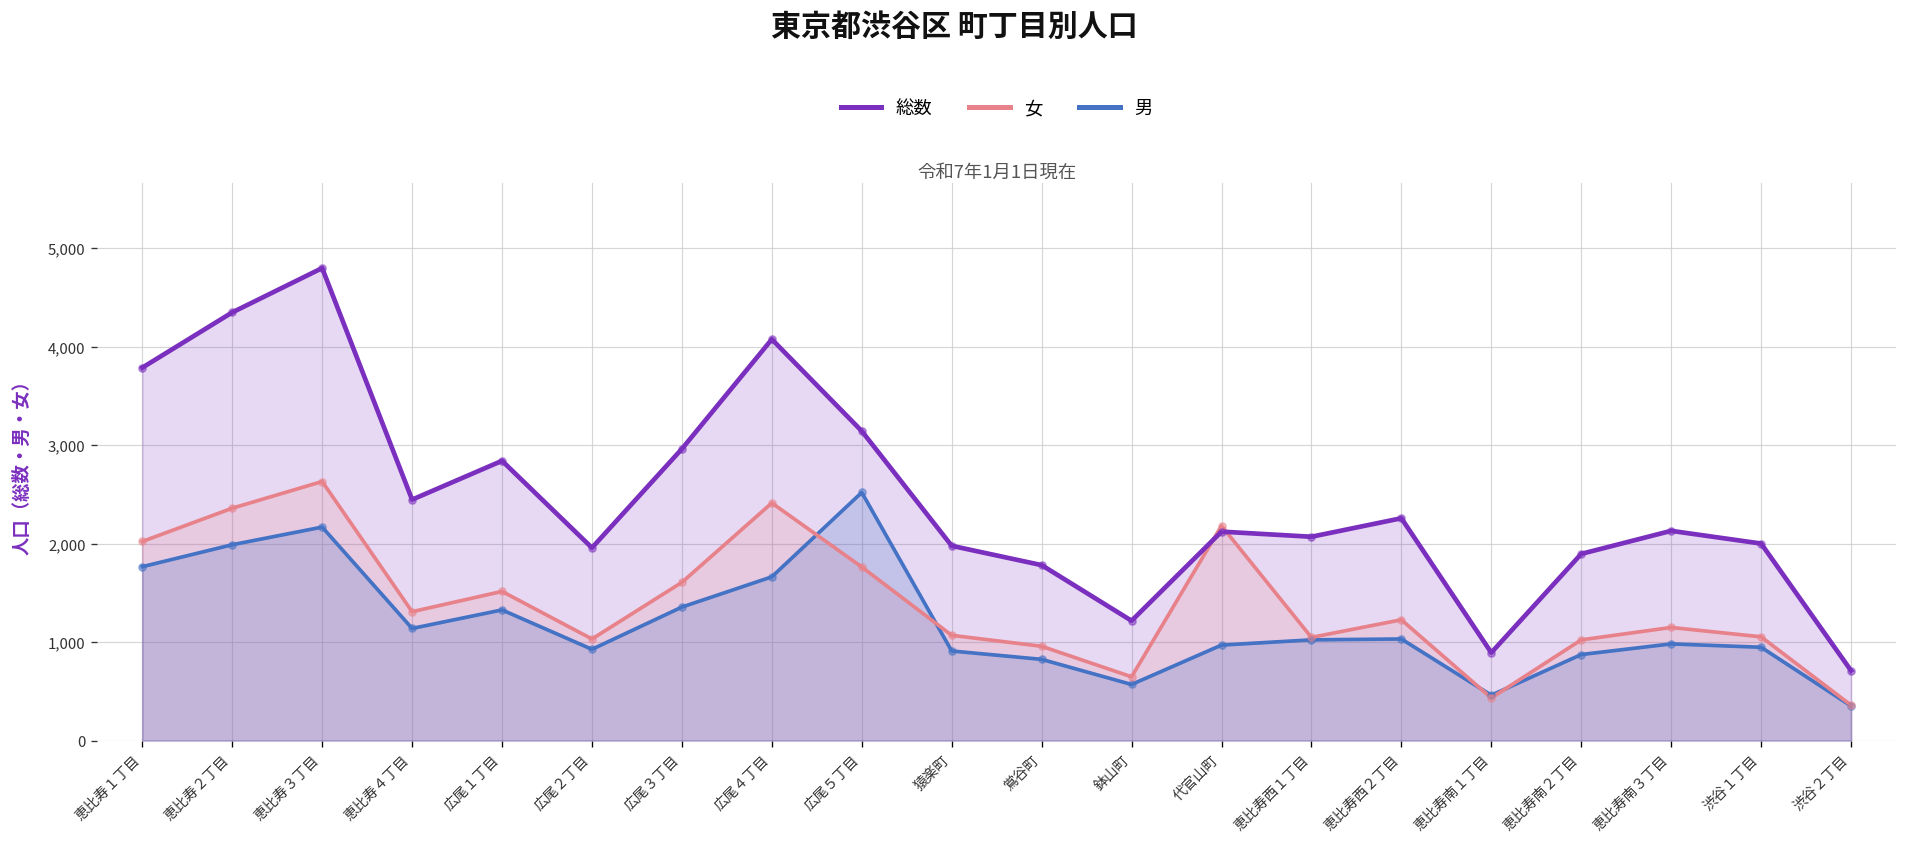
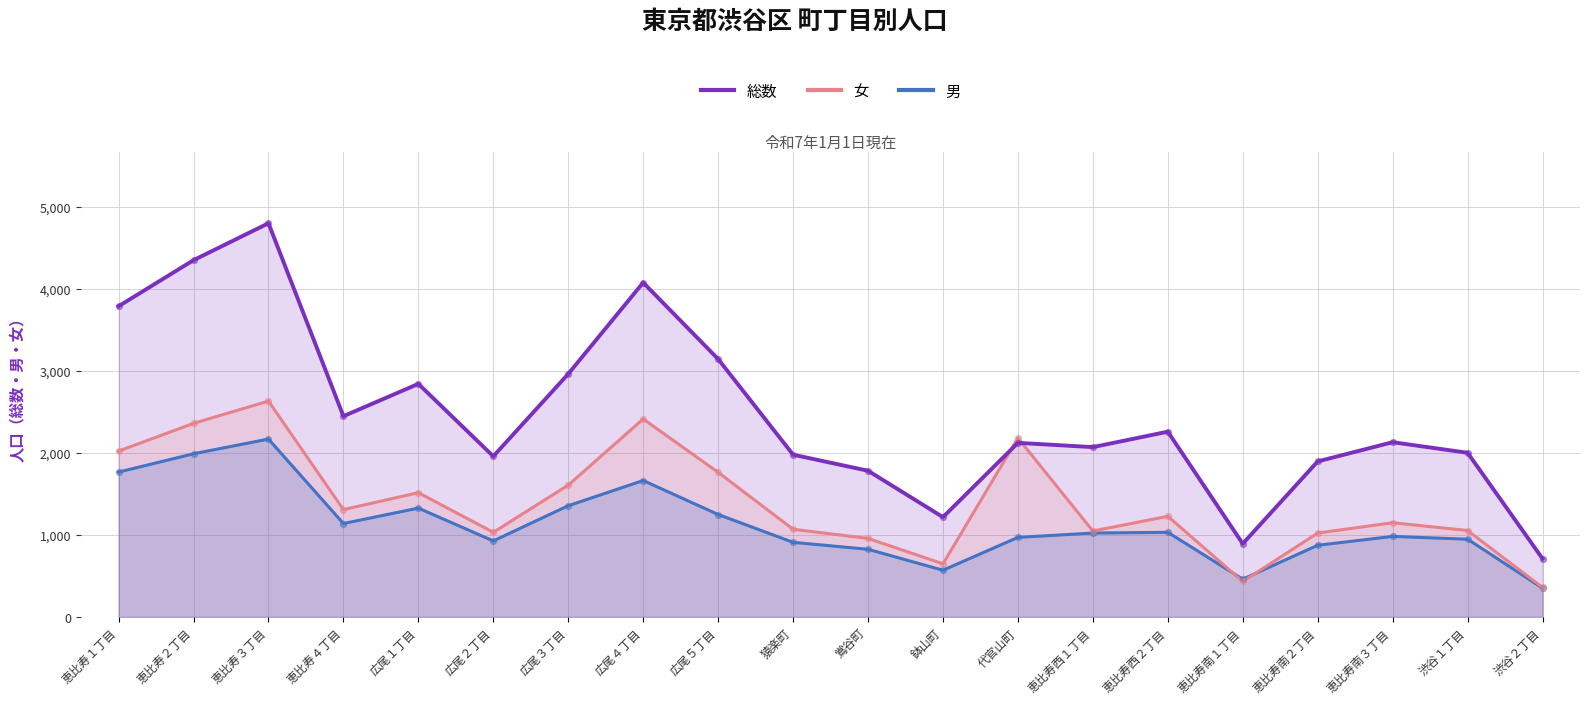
男, 広尾５丁目: 2,500 -> 1,200
